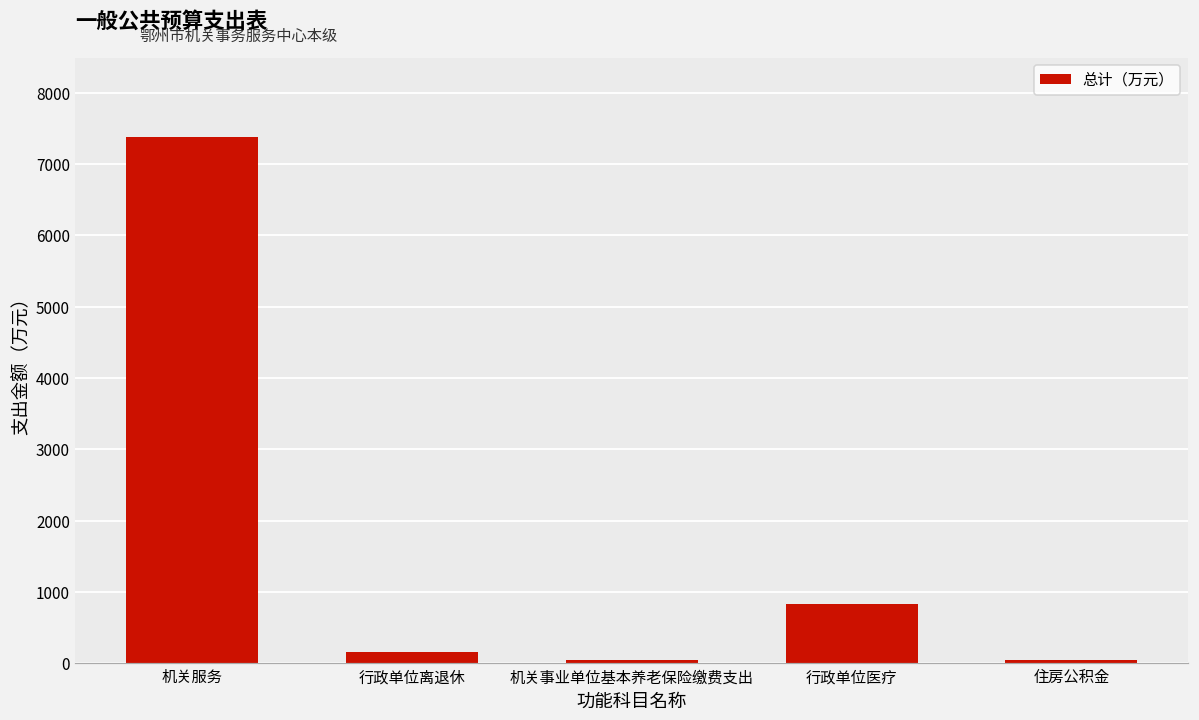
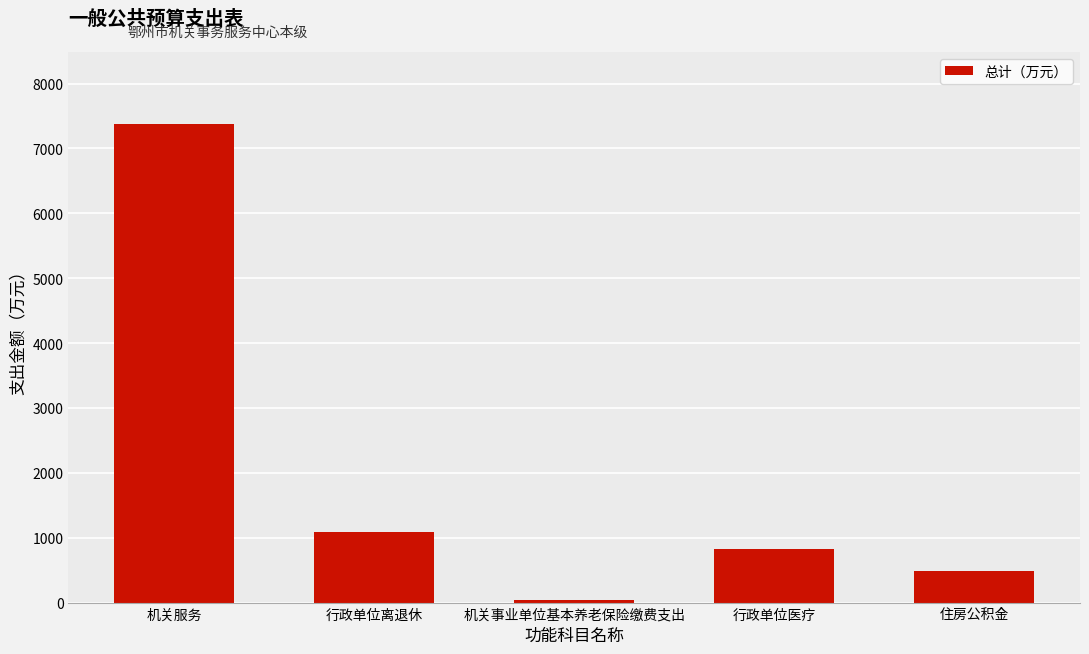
行政单位离退休: 200 -> 1100
住房公积金: 100 -> 500
